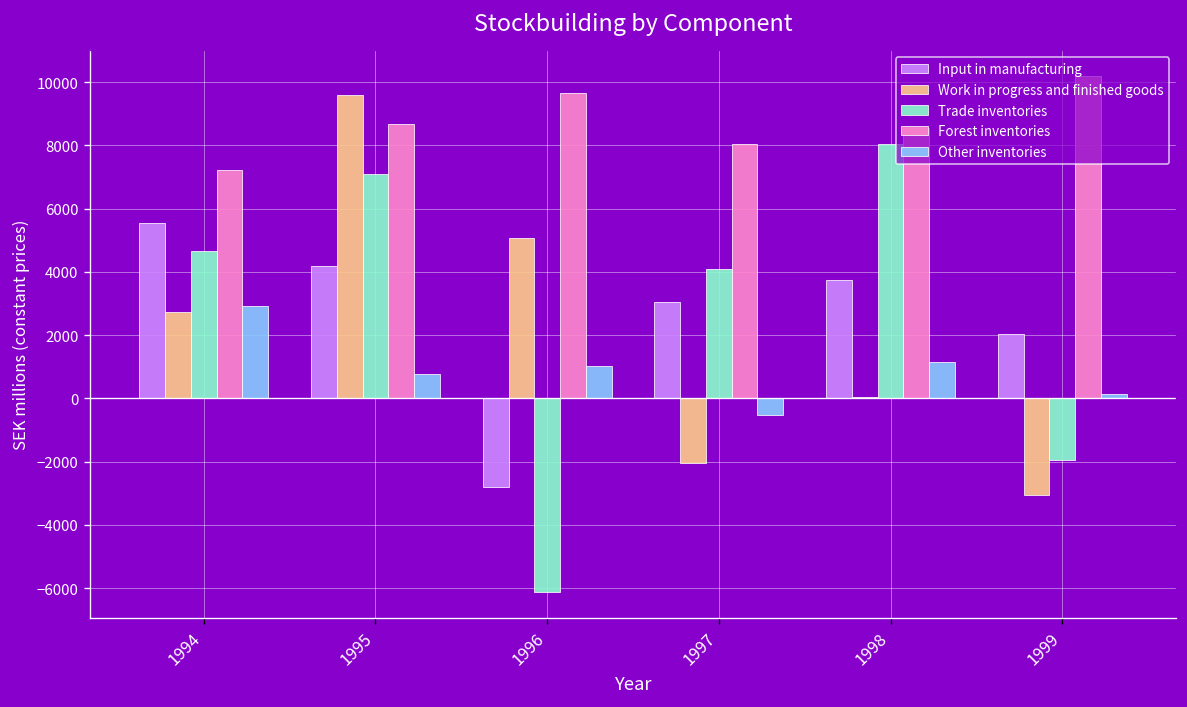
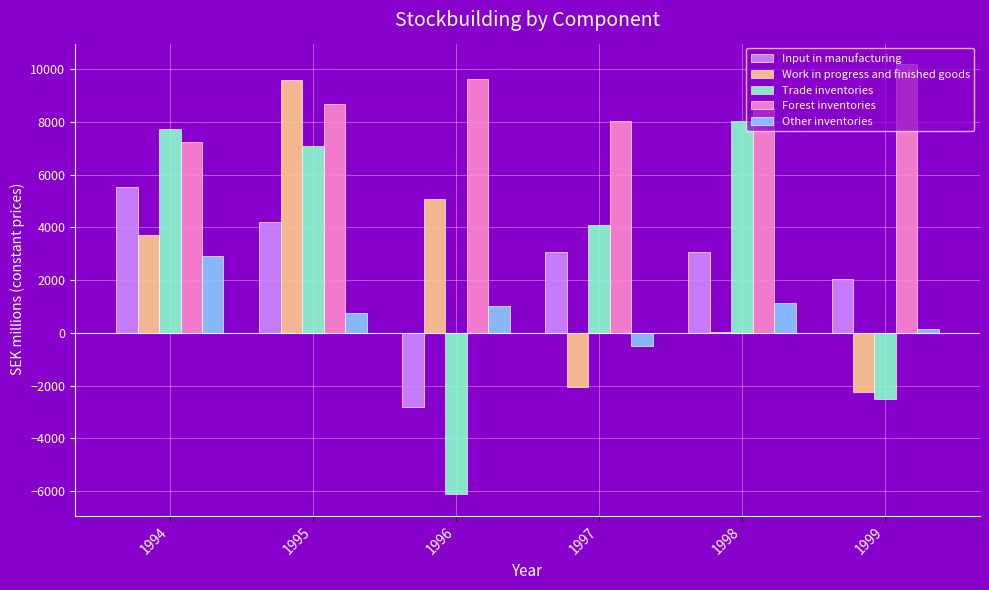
Work in progress and finished goods, 1994: 2700 -> 3700
Trade inventories, 1994: 4700 -> 7700
Input in manufacturing, 1998: 3700 -> 3100
Work in progress and finished goods, 1999: -3100 -> -2200
Trade inventories, 1999: -1900 -> -2500
